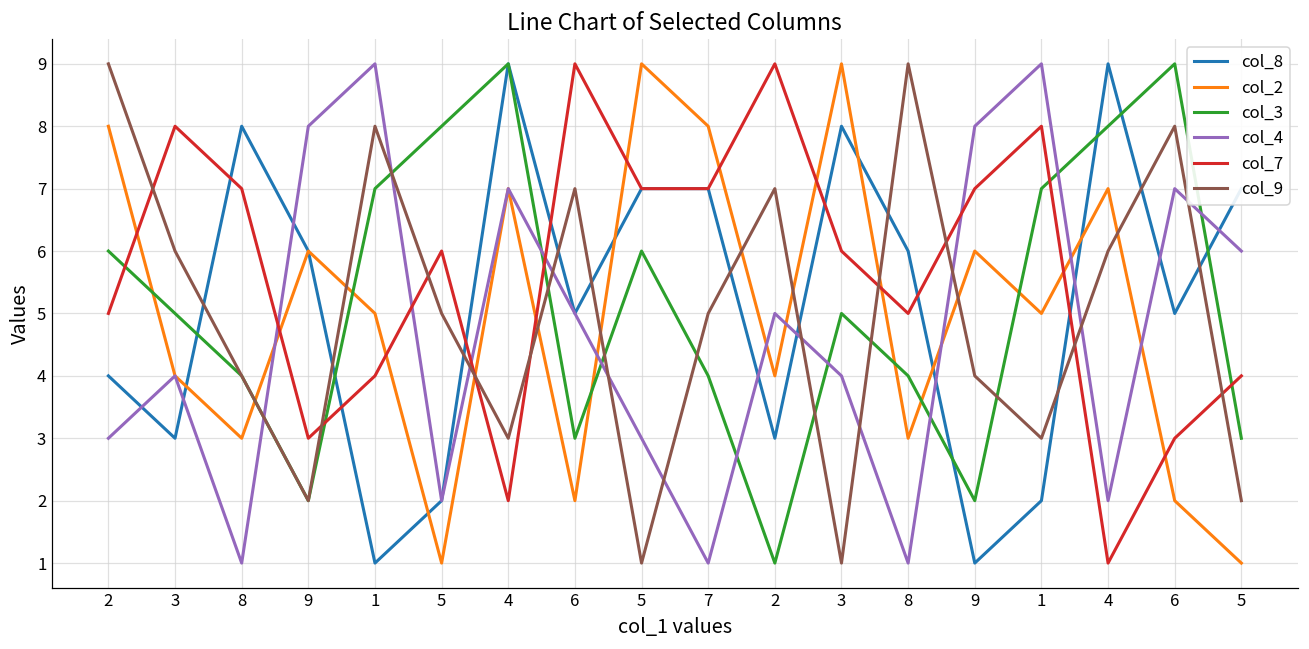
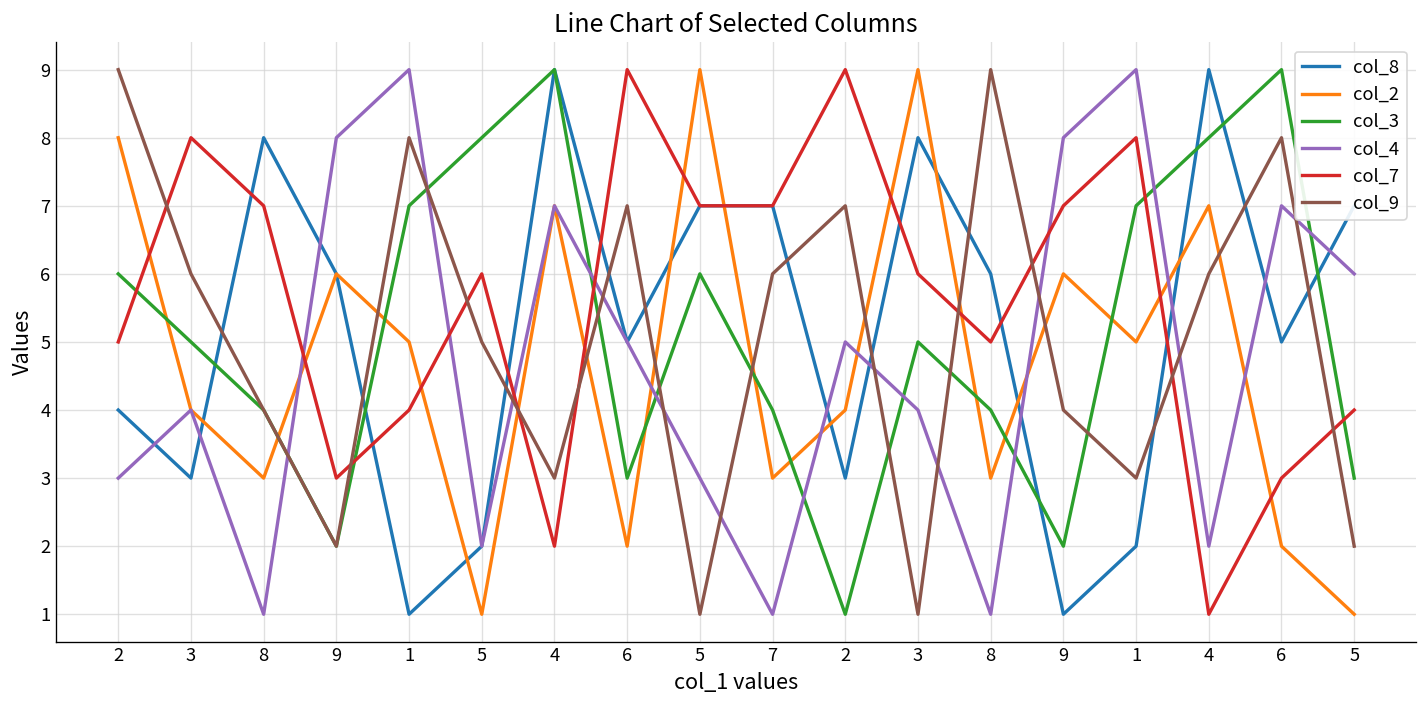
col_2, 7: 8 -> 3
col_9, 7: 5 -> 6
